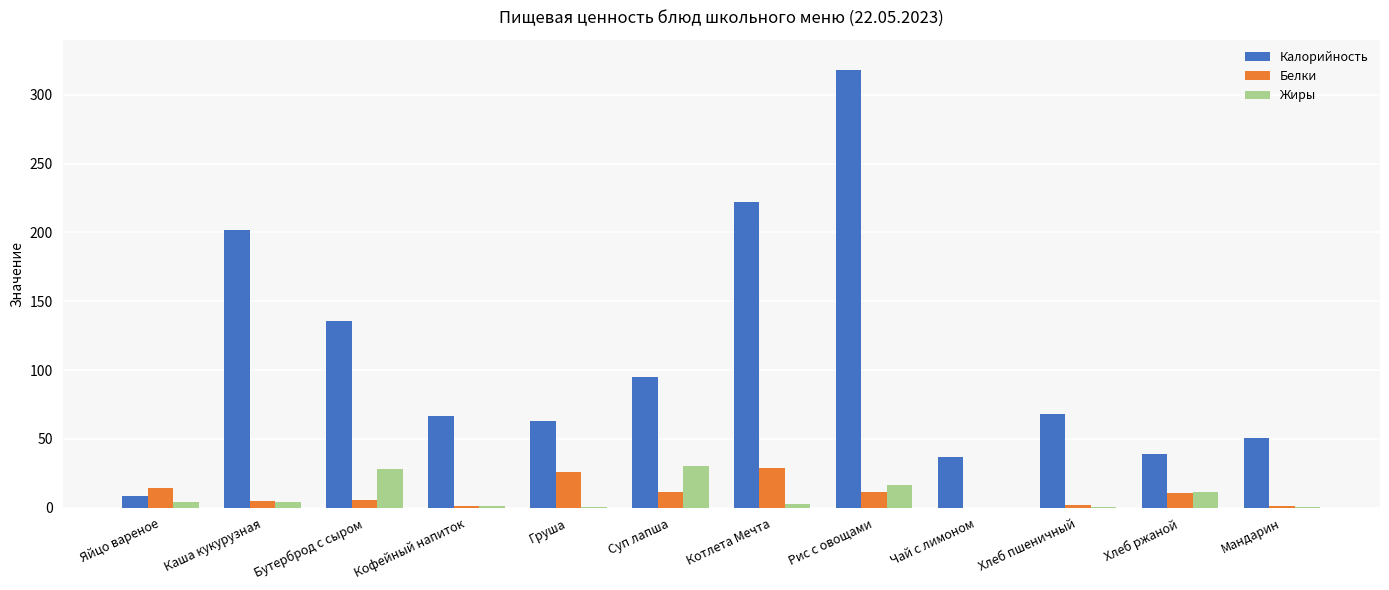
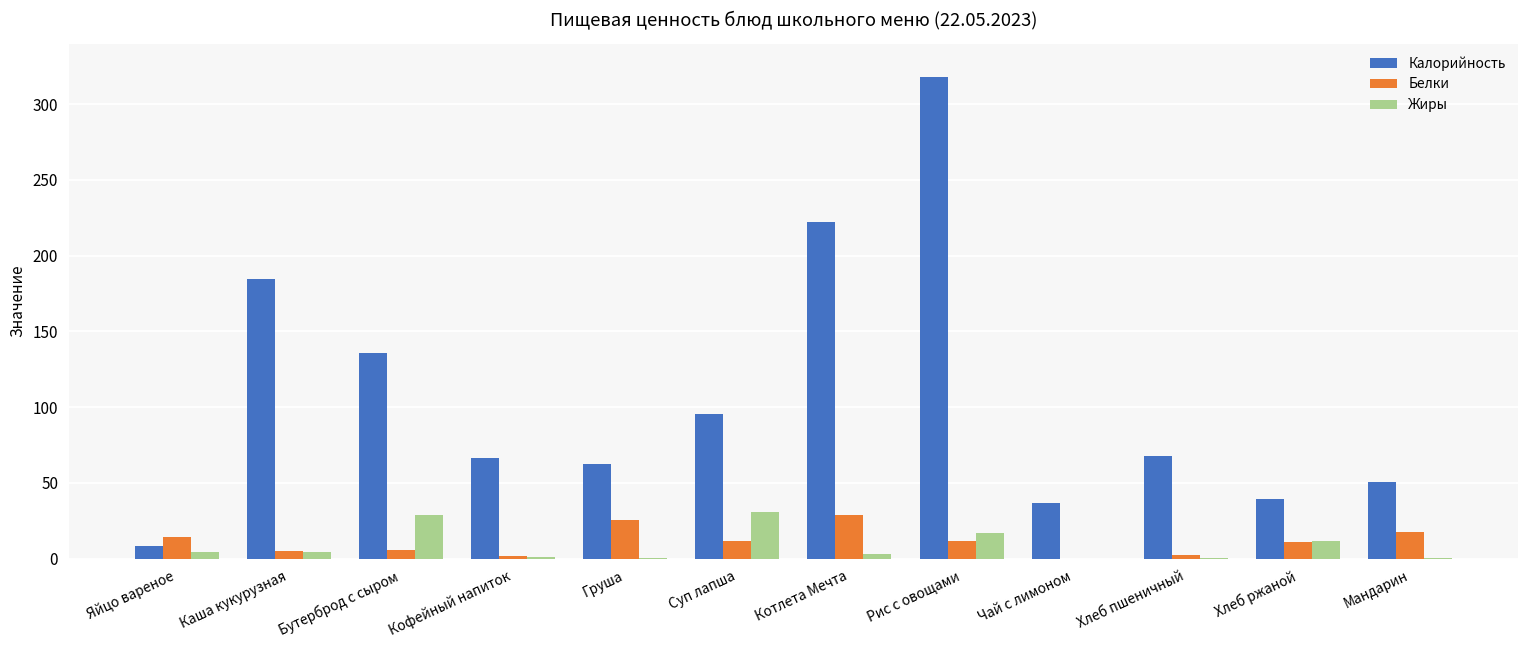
Калорийность, Каша кукурузная: 202 -> 185
Белки, Мандарин: 1 -> 18
